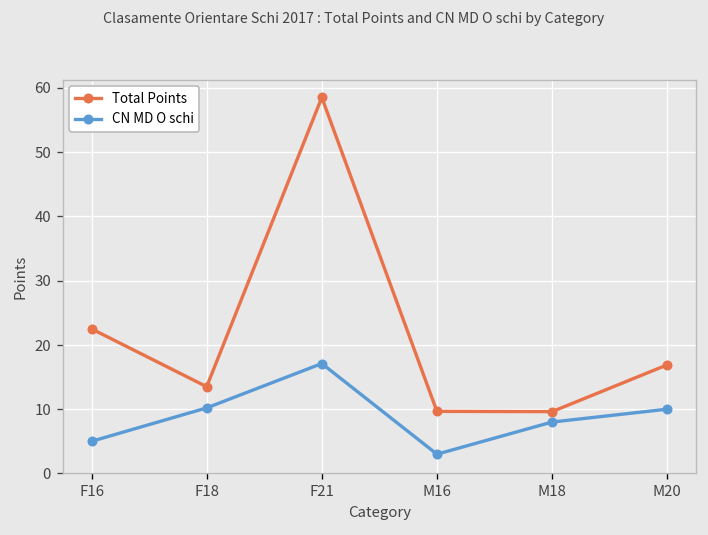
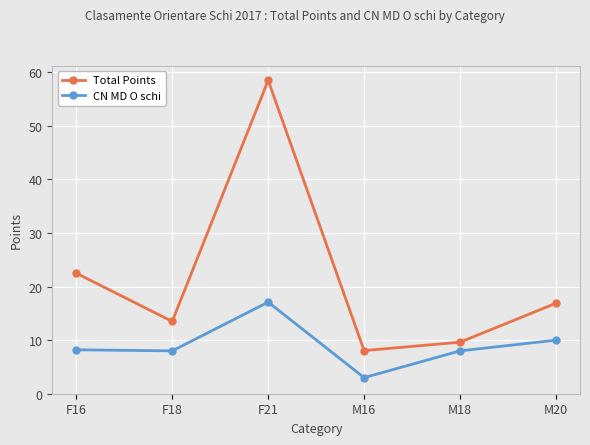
CN MD O schi, F16: 5 -> 8
CN MD O schi, F18: 10 -> 8
Total Points, M16: 10 -> 8
